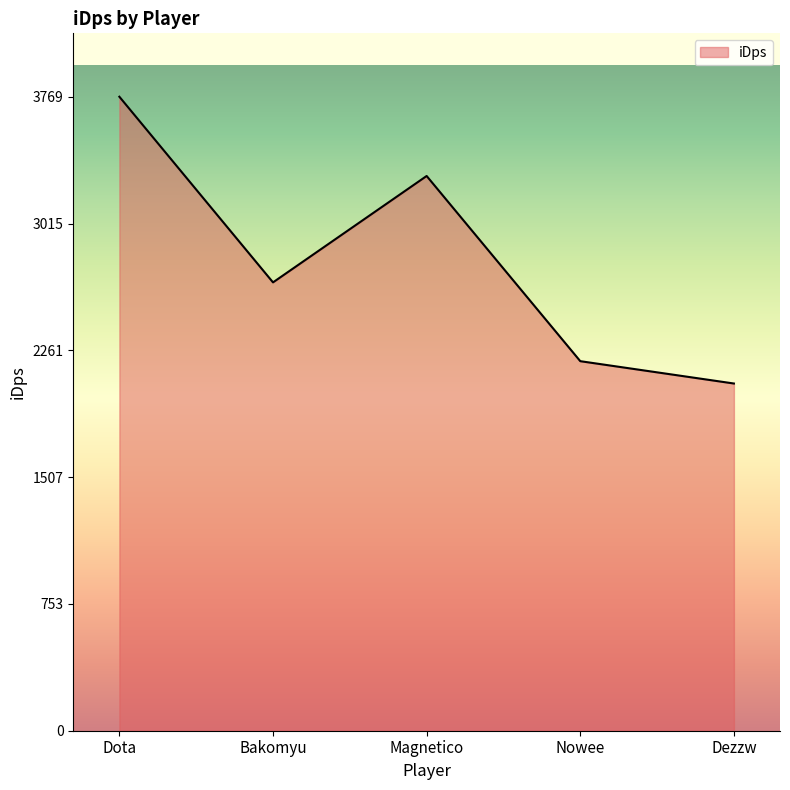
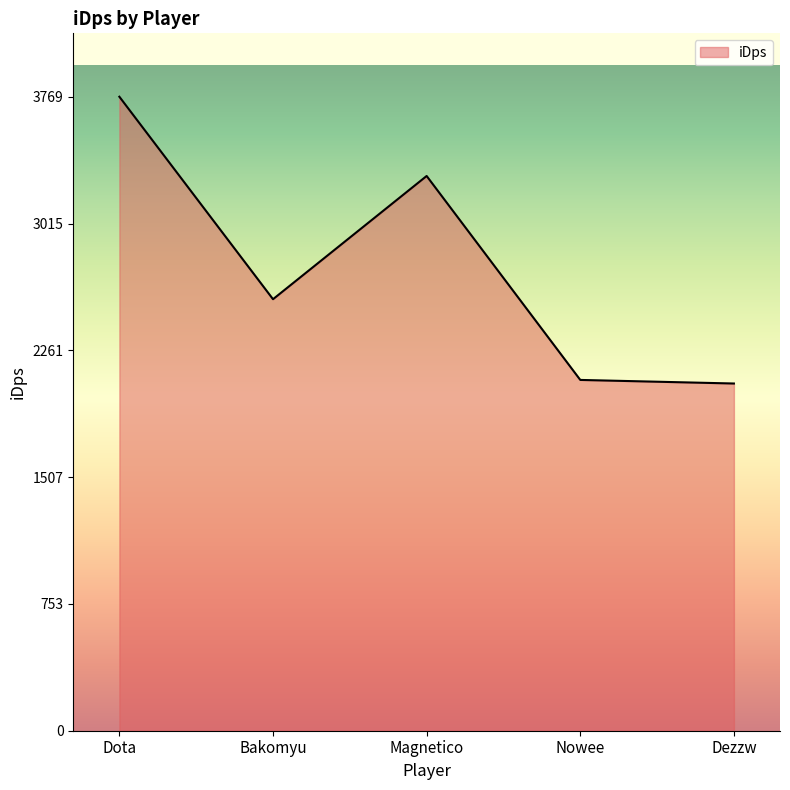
Bakomyu: 2670 -> 2570
Nowee: 2200 -> 2090
